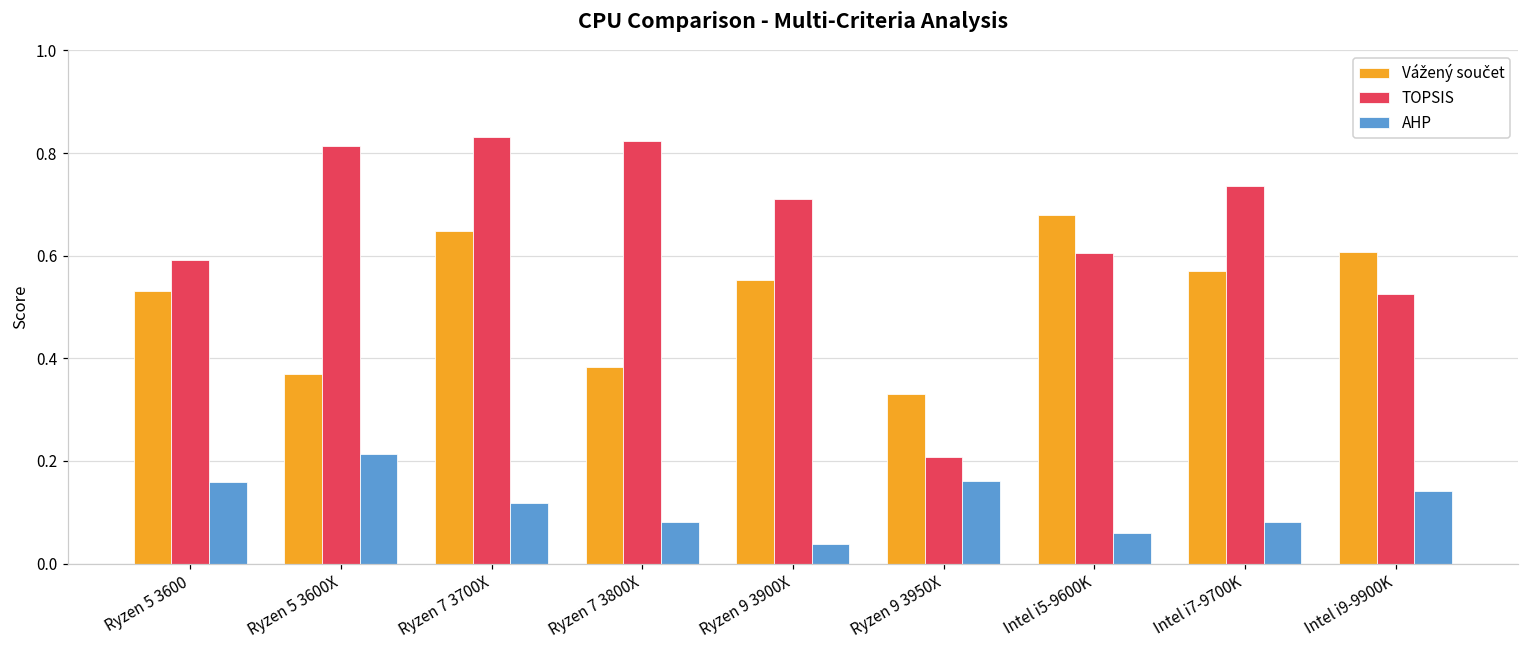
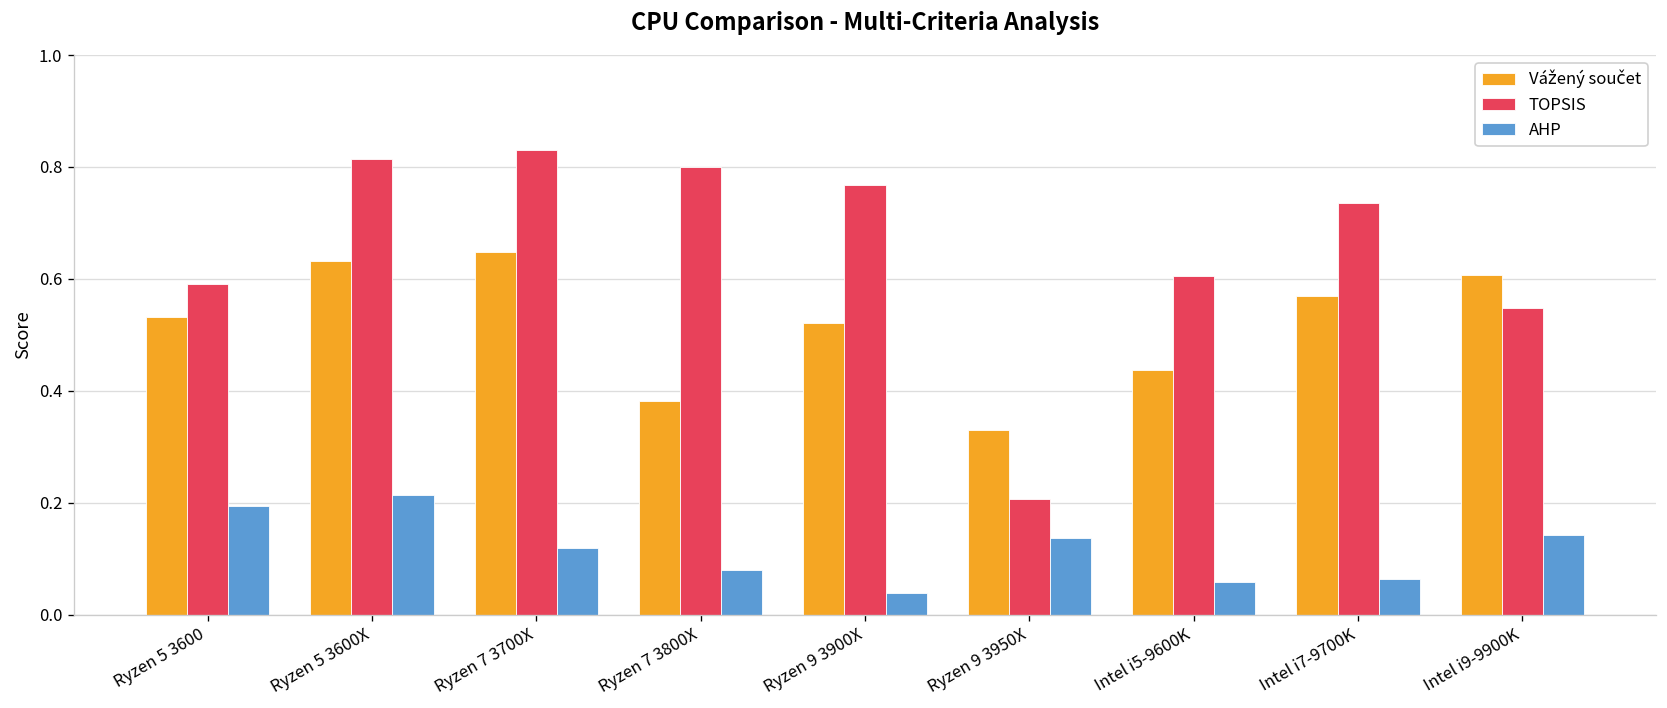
AHP, Ryzen 5 3600: 0.16 -> 0.19
Vážený součet, Ryzen 5 3600X: 0.37 -> 0.63
TOPSIS, Ryzen 7 3800X: 0.82 -> 0.80
Vážený součet, Ryzen 9 3900X: 0.55 -> 0.52
TOPSIS, Ryzen 9 3900X: 0.71 -> 0.77
AHP, Ryzen 9 3950X: 0.16 -> 0.14
Vážený součet, Intel i5-9600K: 0.68 -> 0.44
AHP, Intel i7-9700K: 0.08 -> 0.06
TOPSIS, Intel i9-9900K: 0.52 -> 0.55
